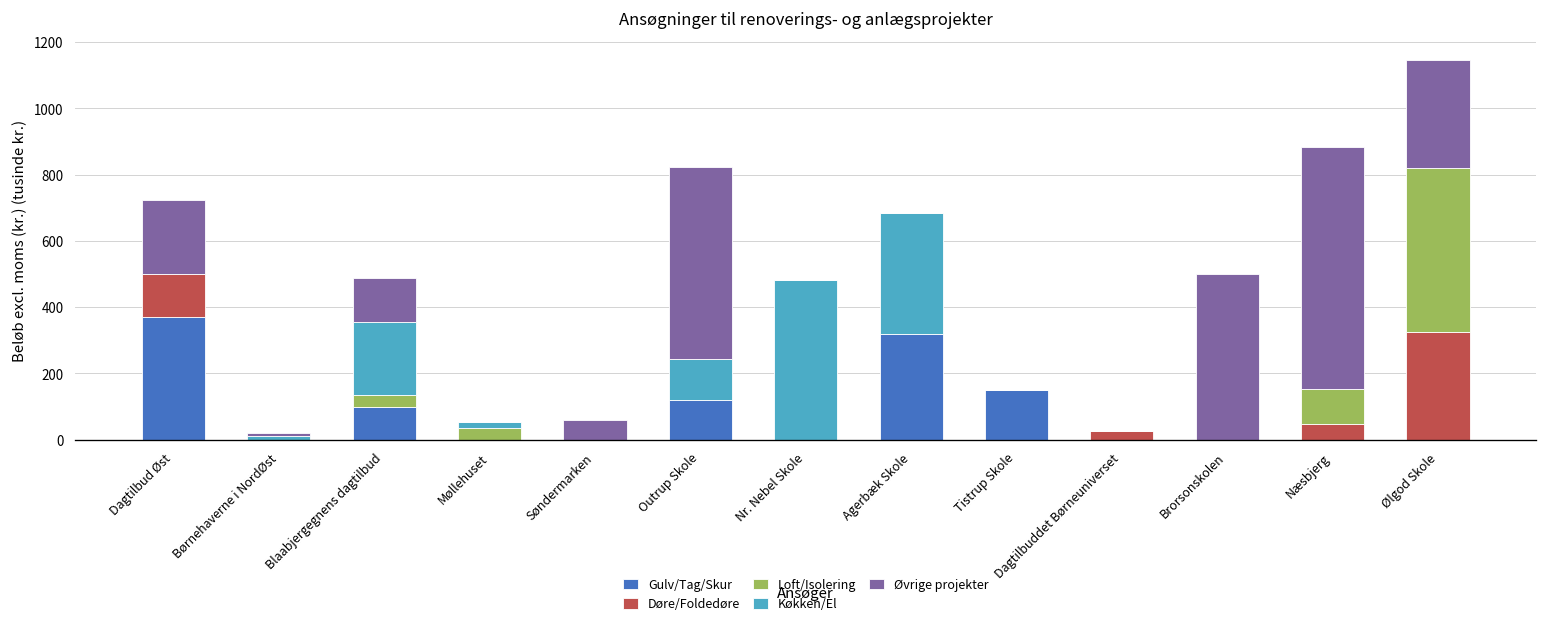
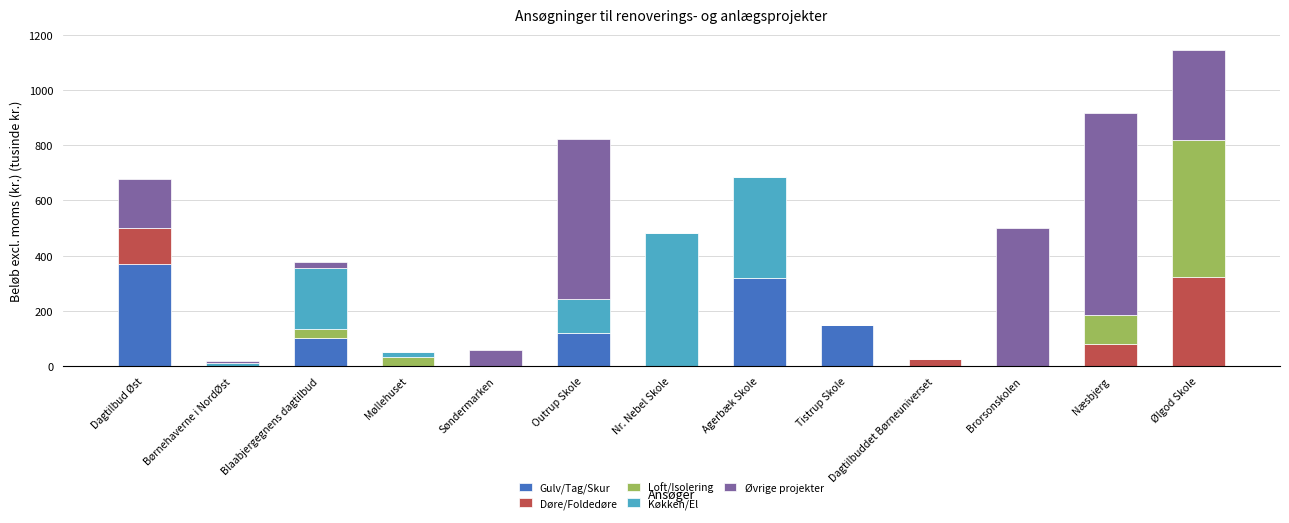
Øvrige projekter, Dagtilbud Øst: 220 -> 180
Øvrige projekter, Blaabjergegnens dagtilbud: 130 -> 20
Døre/Foldedøre, Næsbjerg: 50 -> 80
